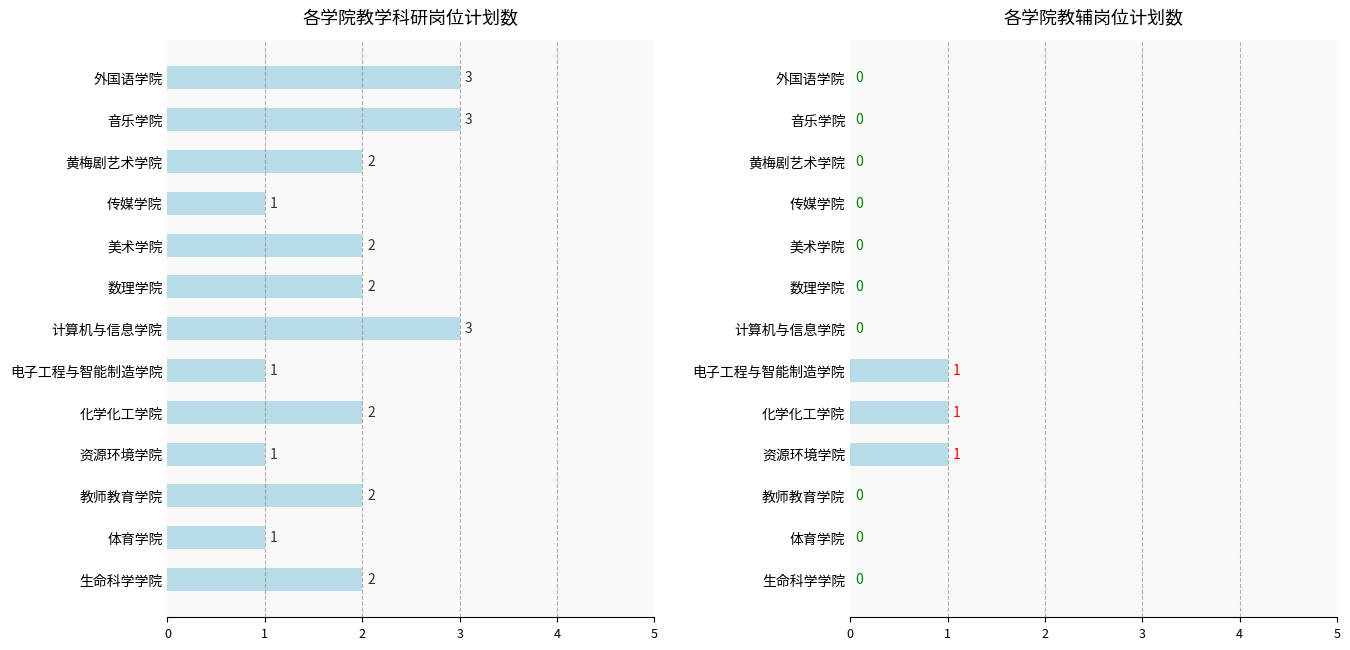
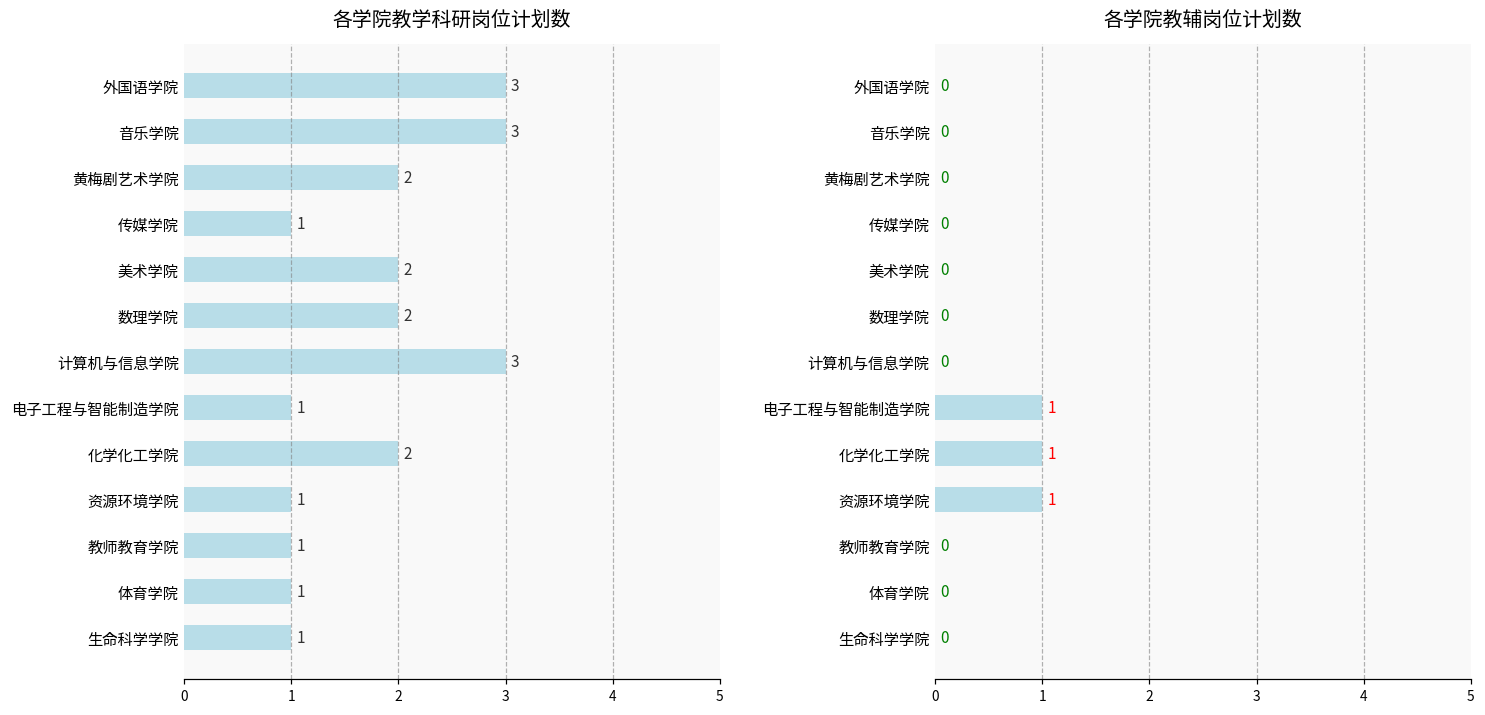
各学院教学科研岗位计划数, 教师教育学院: 2 -> 1
各学院教学科研岗位计划数, 生命科学学院: 2 -> 1
